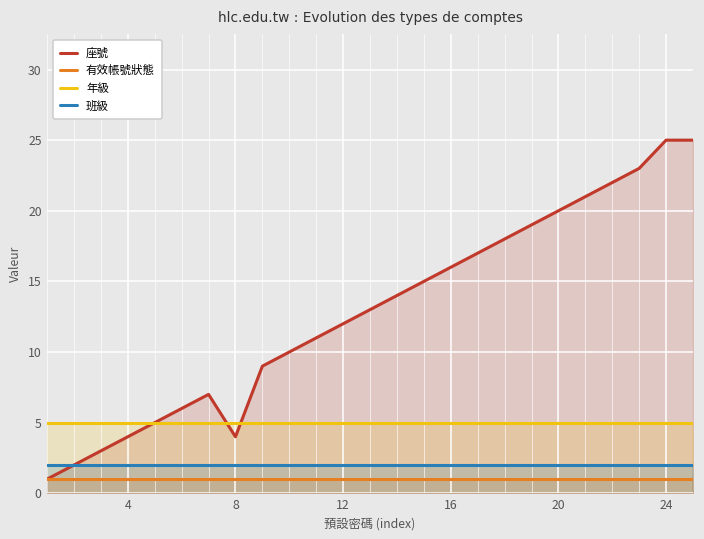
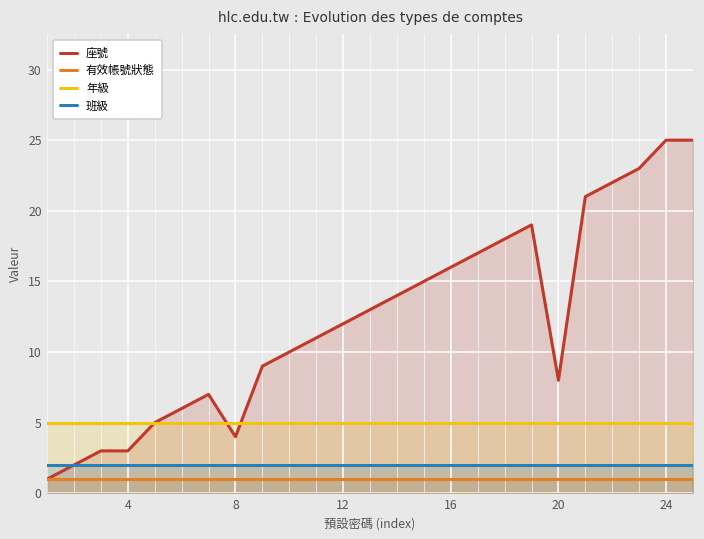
座號, 4: 4 -> 3
座號, 20: 20 -> 8
